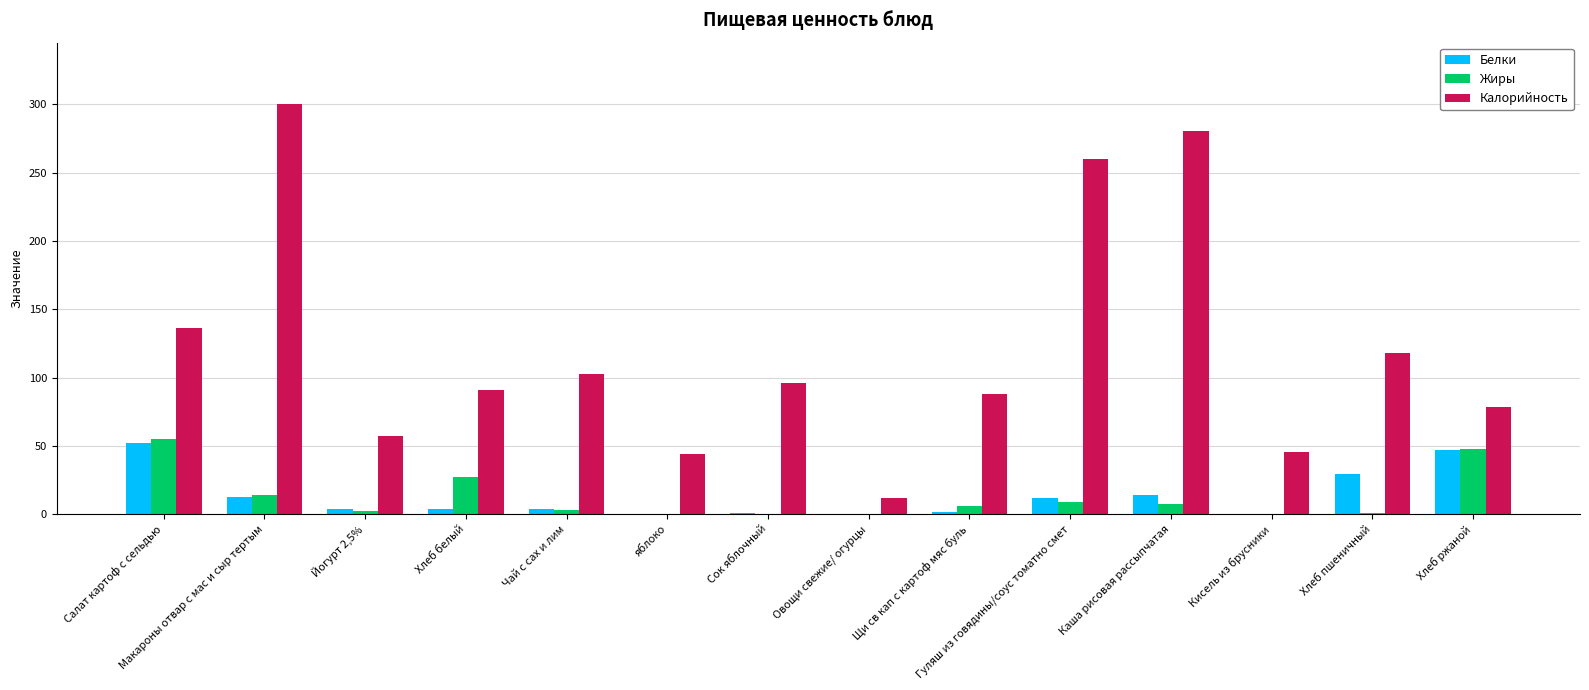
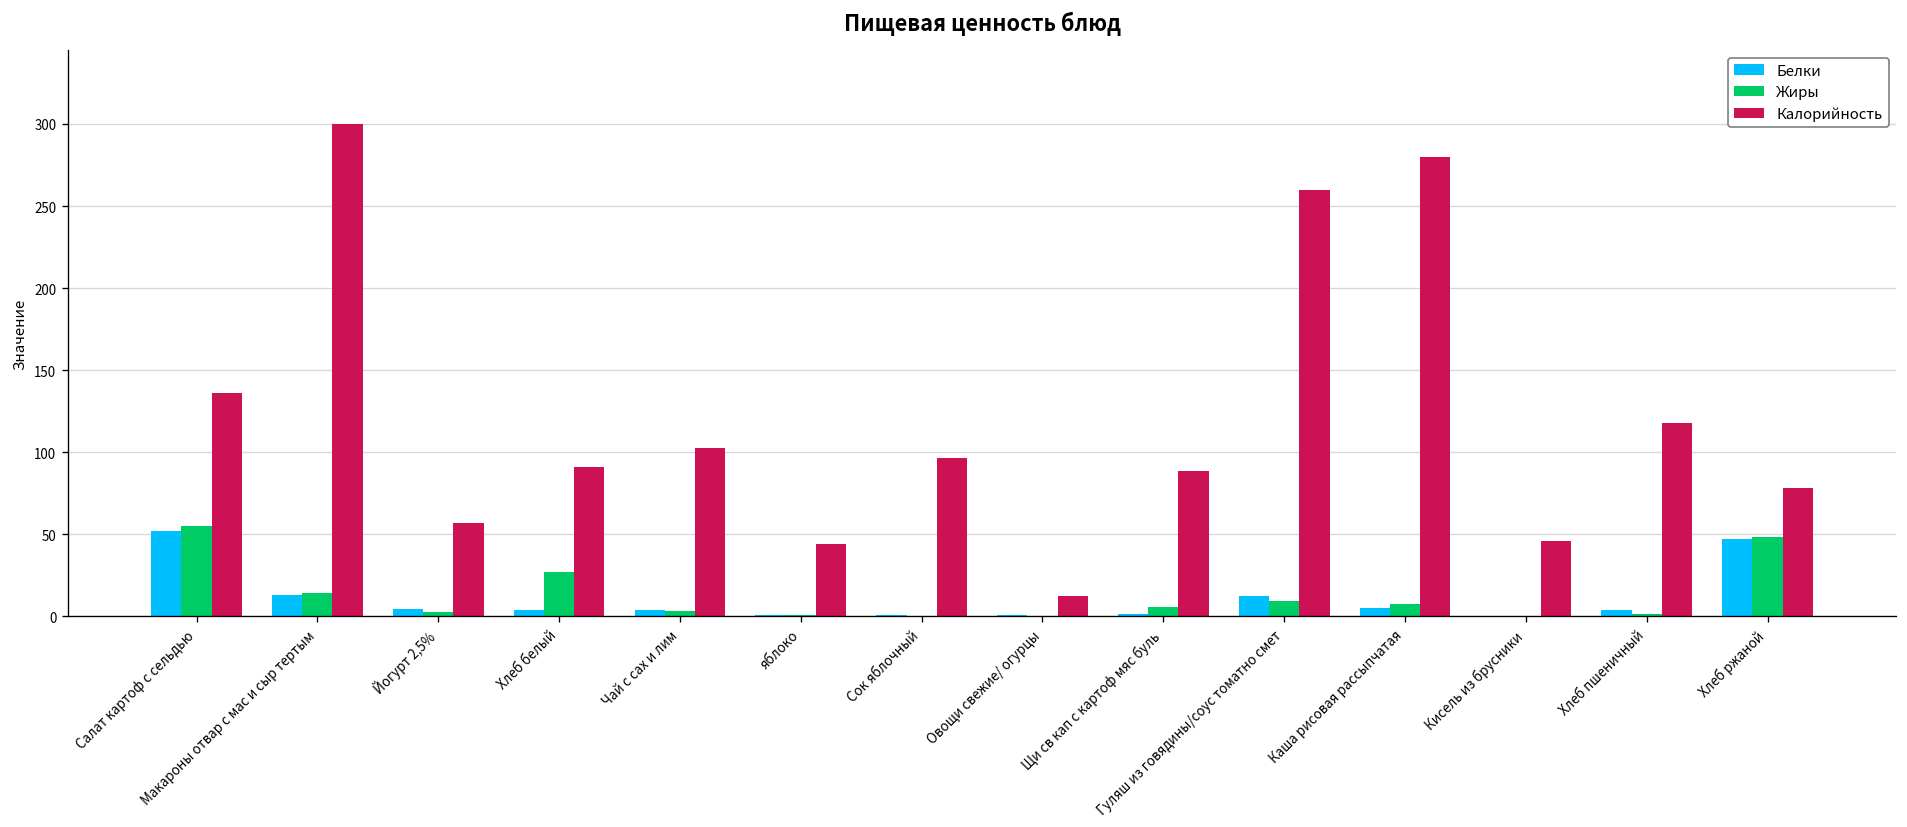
Белки, Каша рисовая рассыпчатая: 14 -> 5
Белки, Хлеб пшеничный: 30 -> 4
